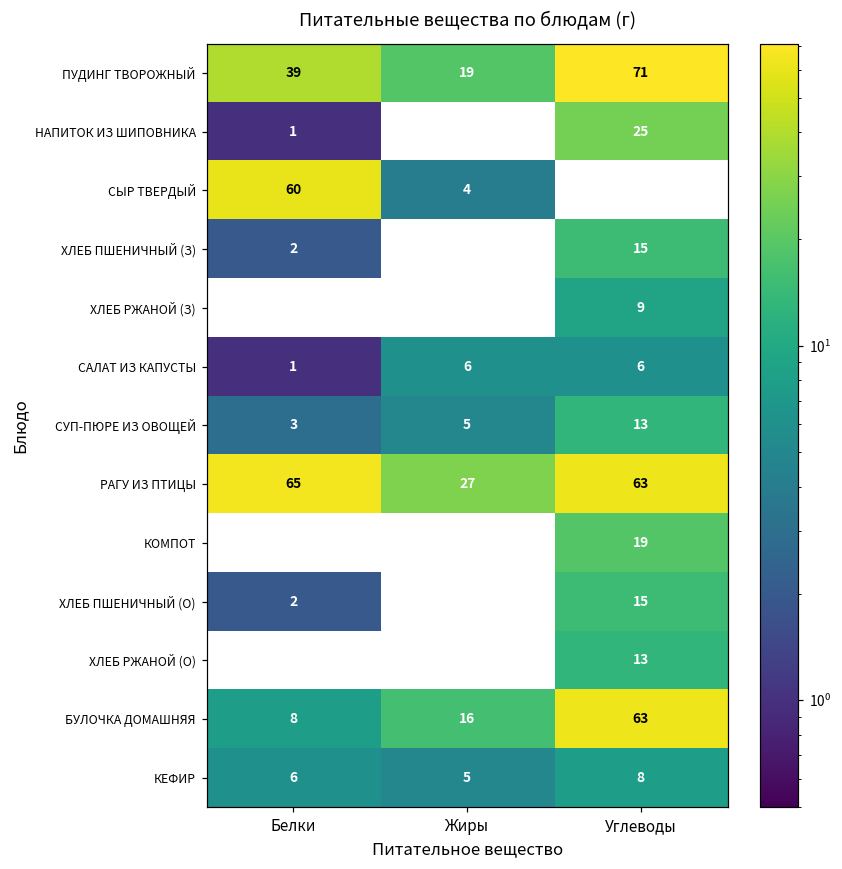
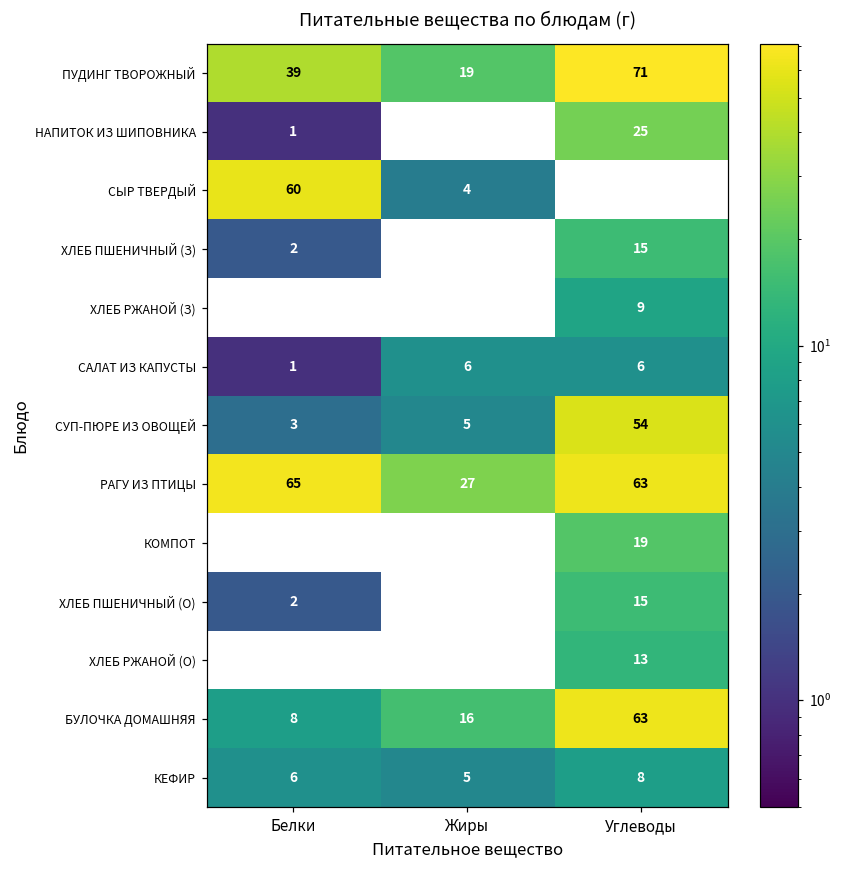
СУП-ПЮРЕ ИЗ ОВОЩЕЙ, Углеводы: 13 -> 54
